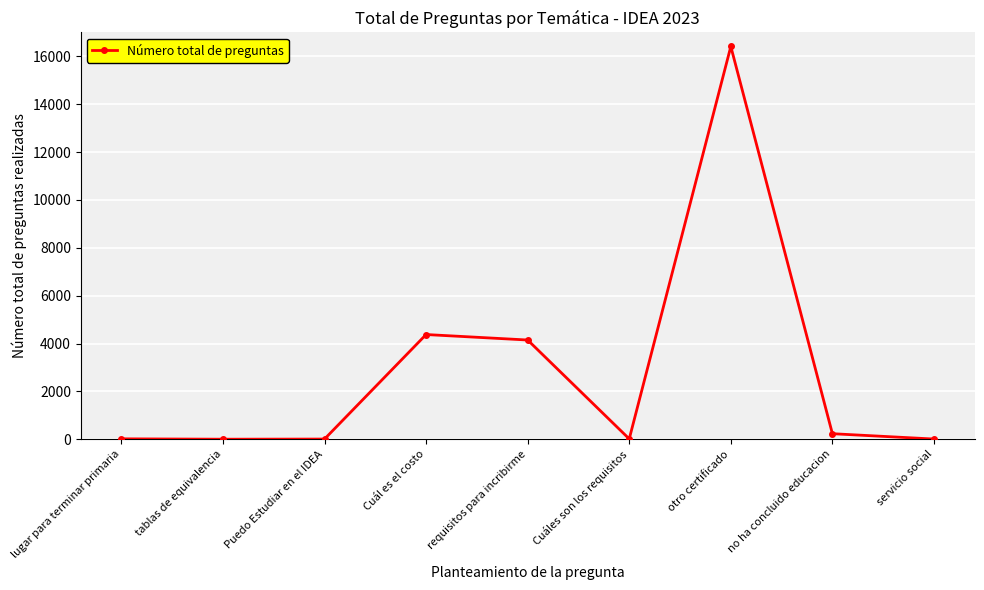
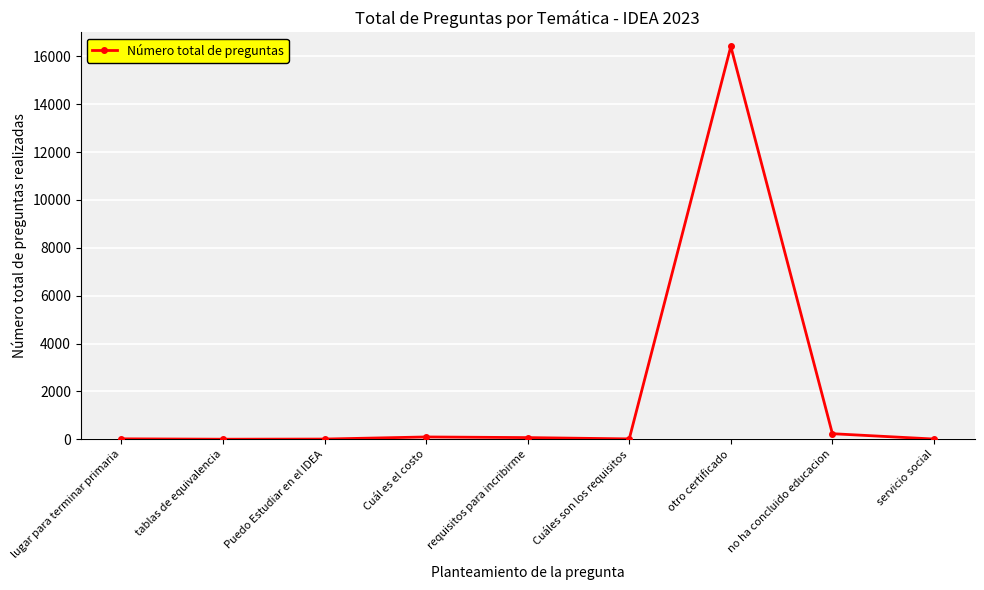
Cuál es el costo: 4400 -> 100
requisitos para incribirme: 4200 -> 100
